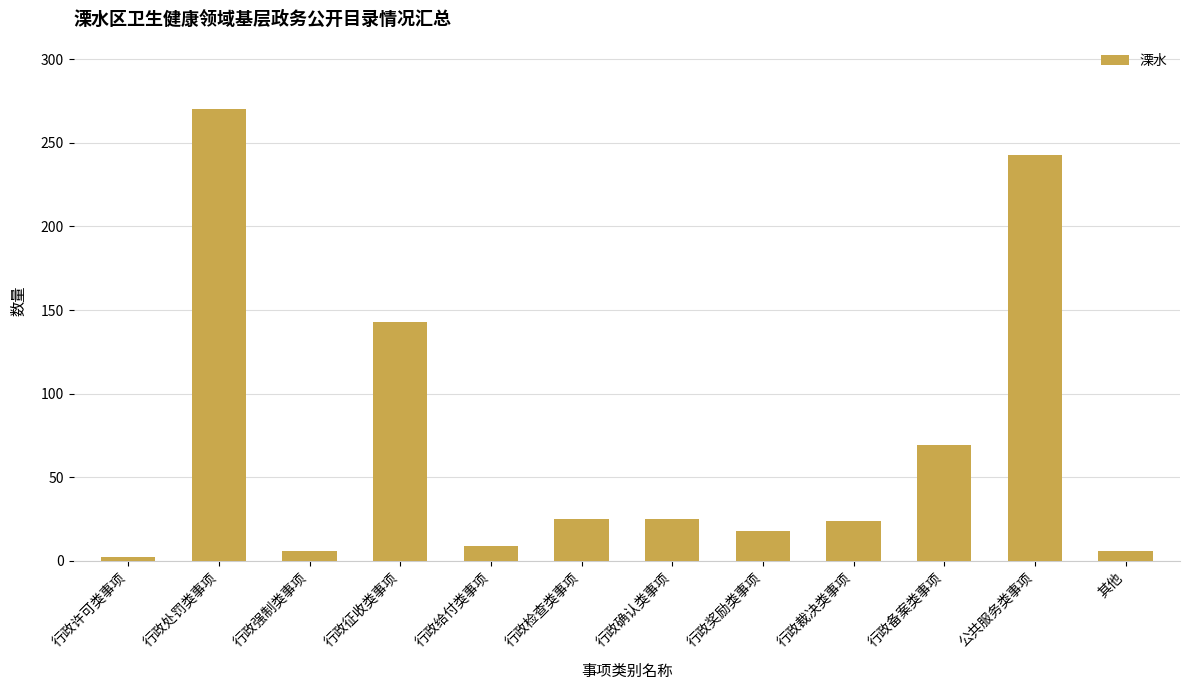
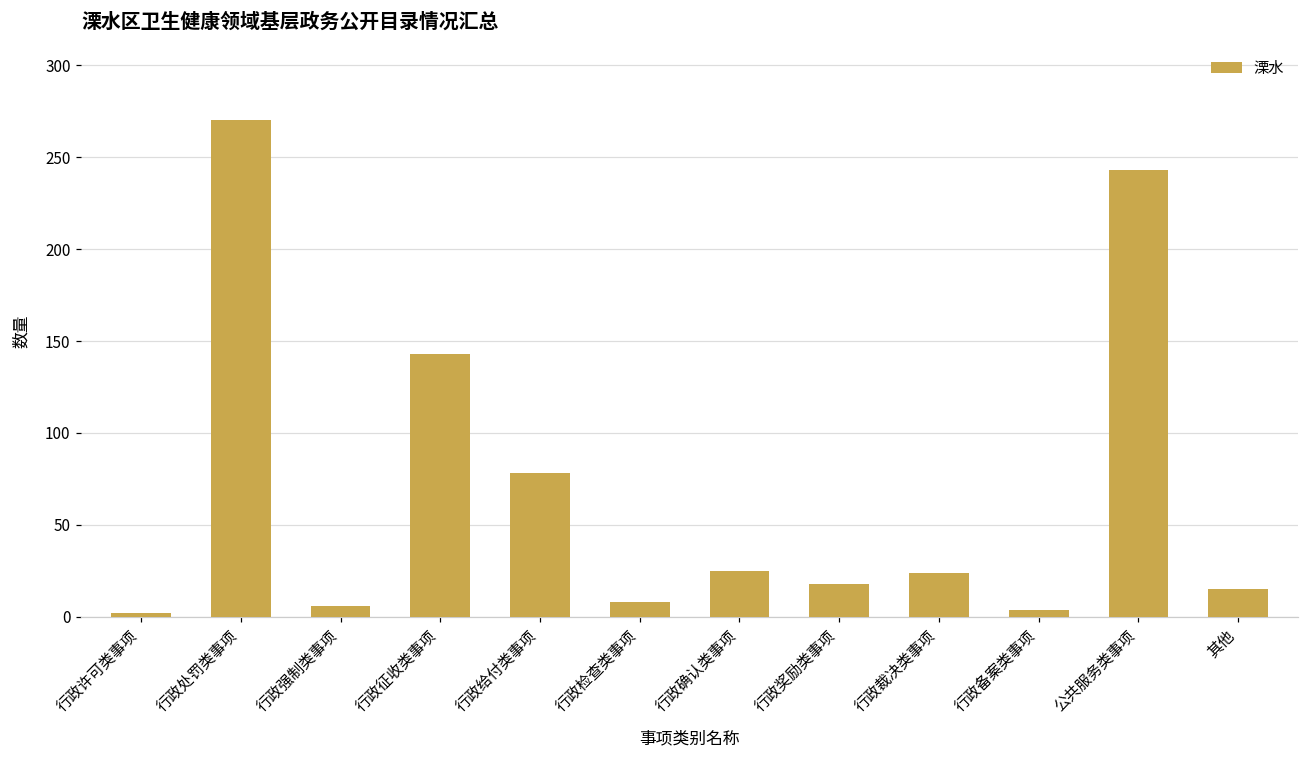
行政给付类事项: 9 -> 78
行政检查类事项: 25 -> 8
行政备案类事项: 69 -> 4
其他: 6 -> 15
